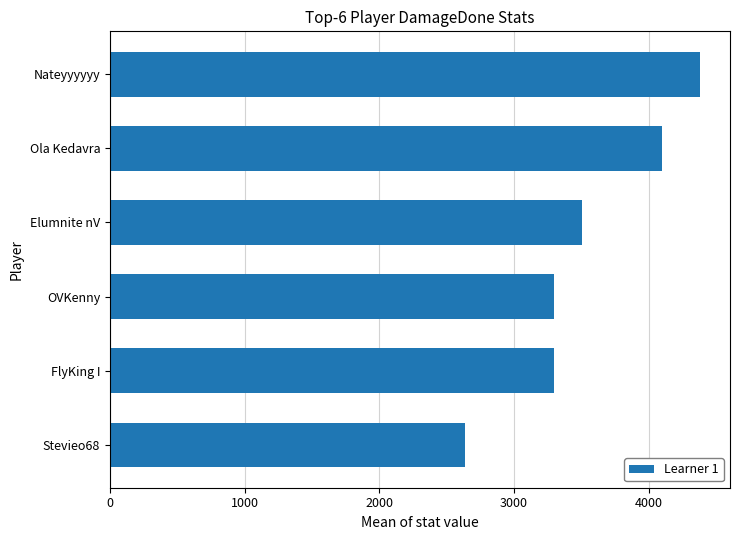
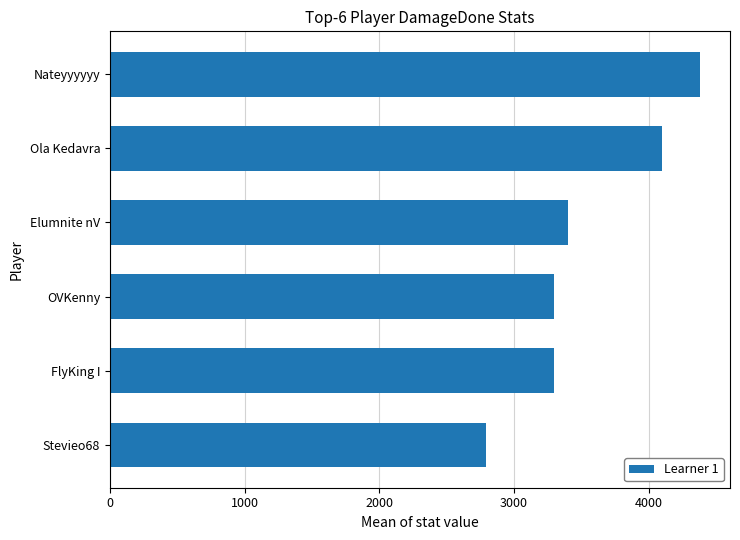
Elumnite nV: 3500 -> 3400
Stevieo68: 2630 -> 2790
